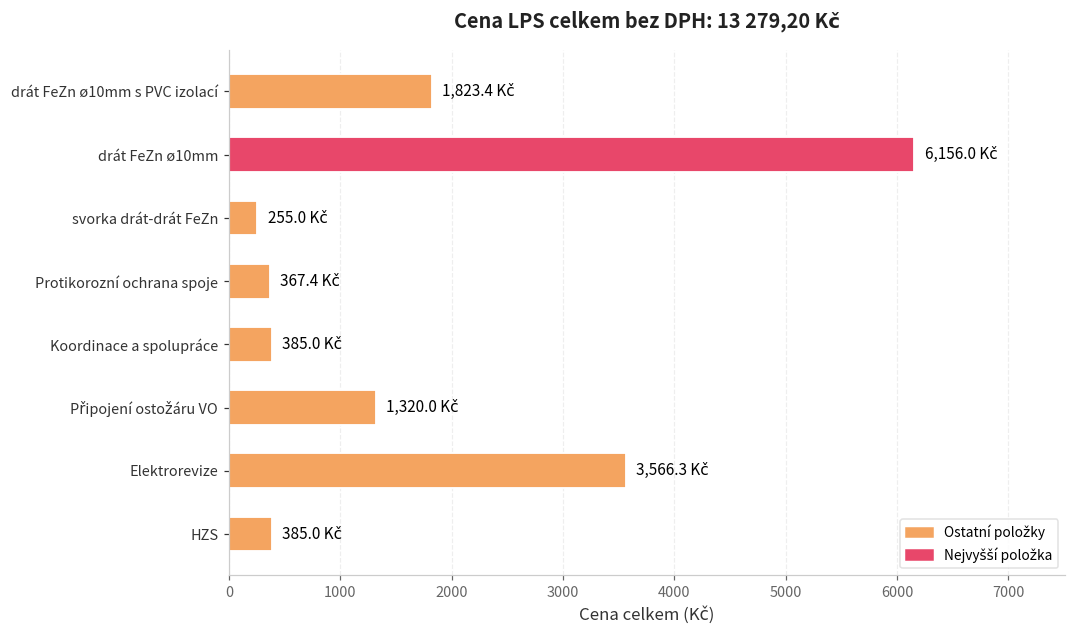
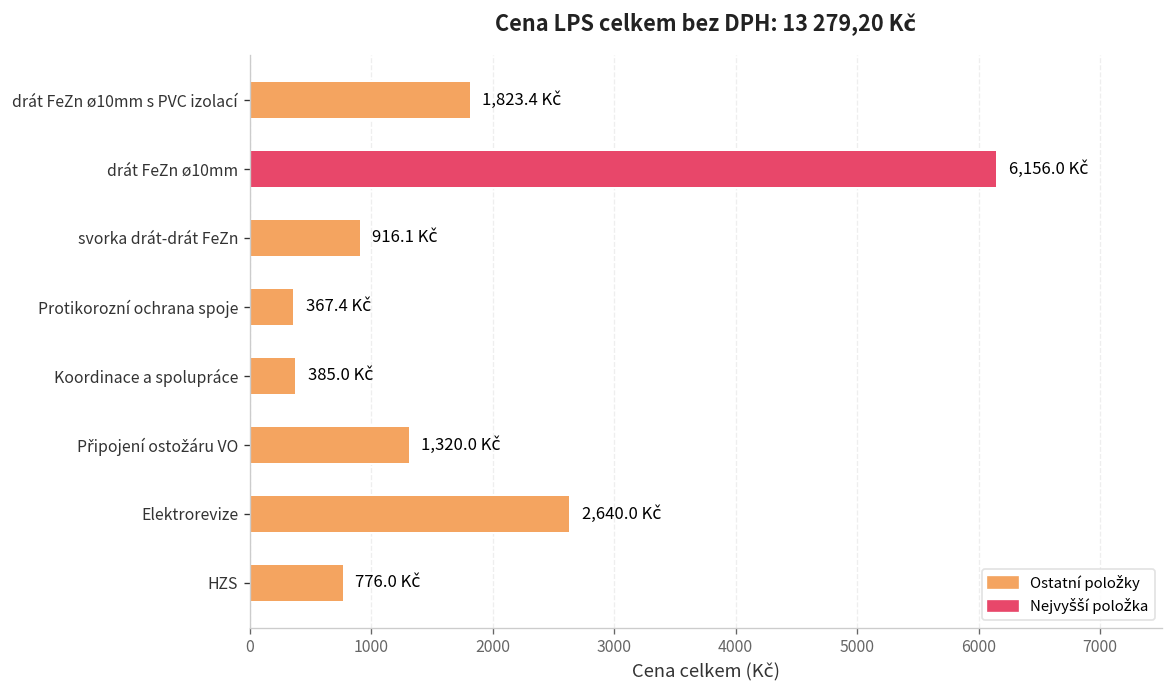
svorka drát-drát FeZn: 255.0 -> 916.1
Elektrorevize: 3,566.3 -> 2,640.0
HZS: 385.0 -> 776.0
